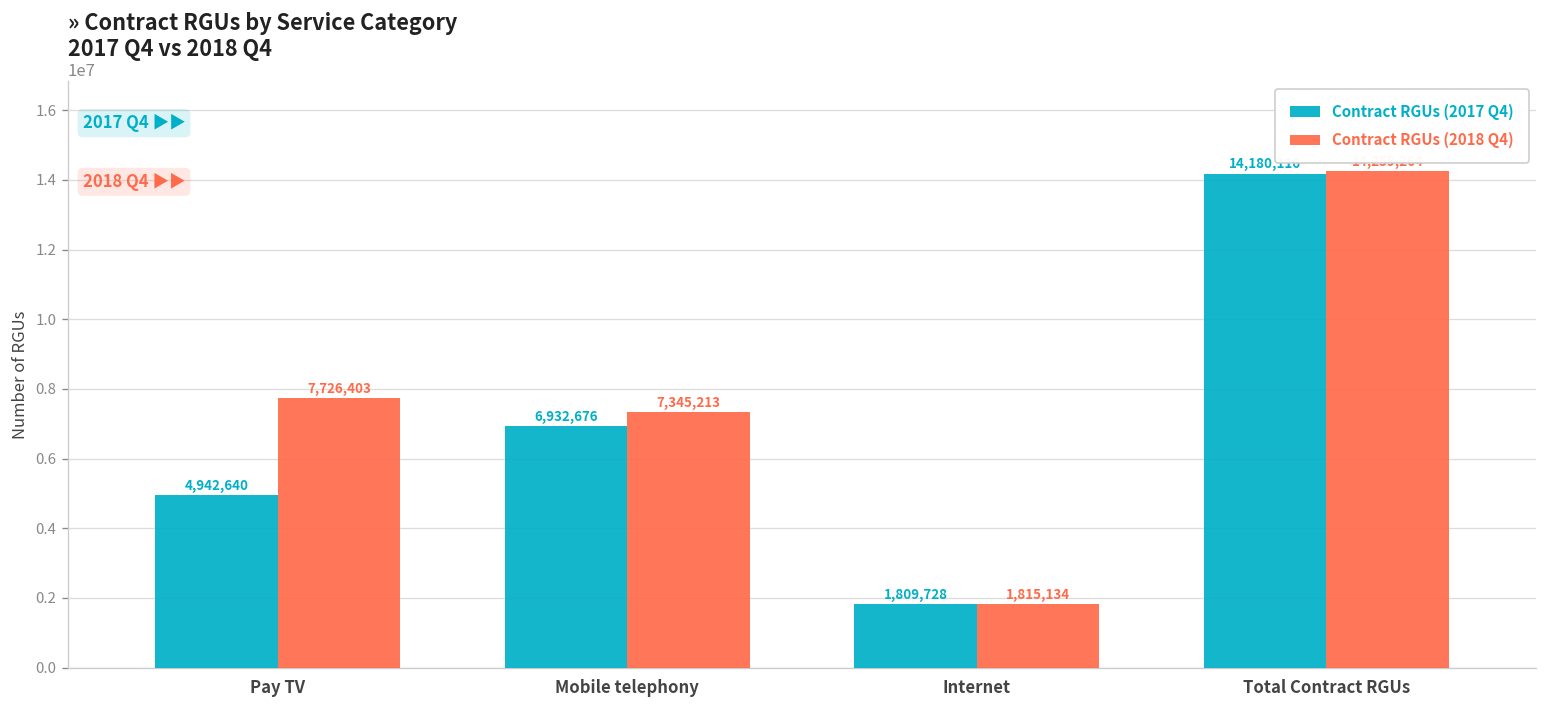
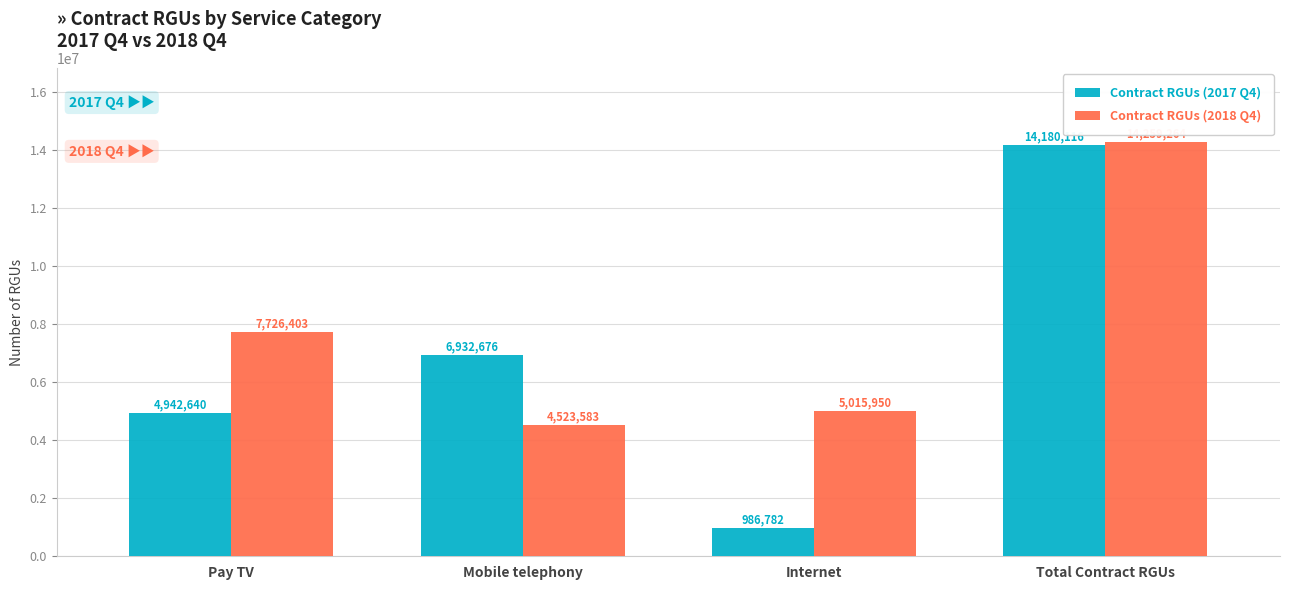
Contract RGUs (2018 Q4), Mobile telephony: 7,345,213 -> 4,523,583
Contract RGUs (2017 Q4), Internet: 1,809,728 -> 986,782
Contract RGUs (2018 Q4), Internet: 1,815,134 -> 5,015,950
